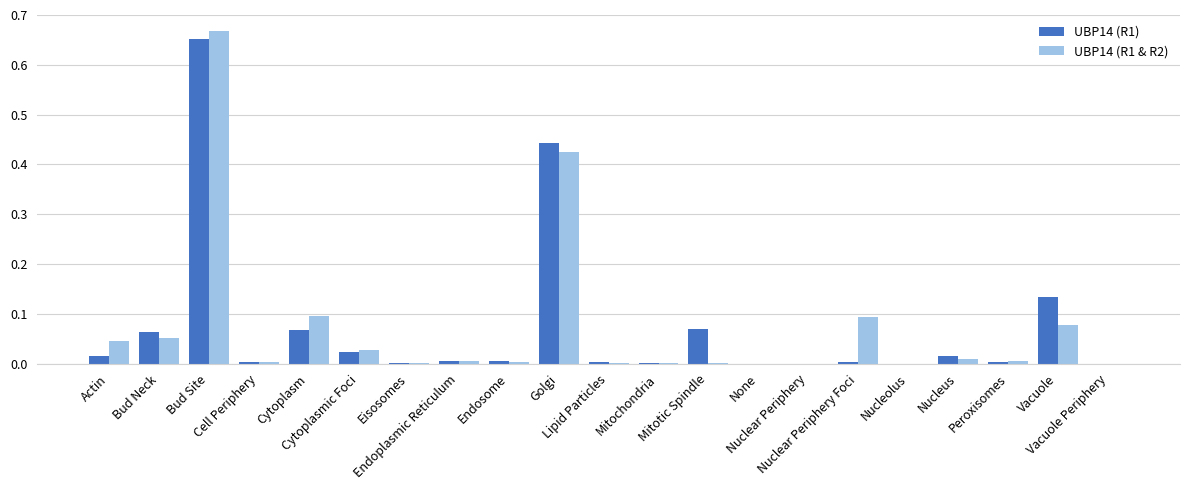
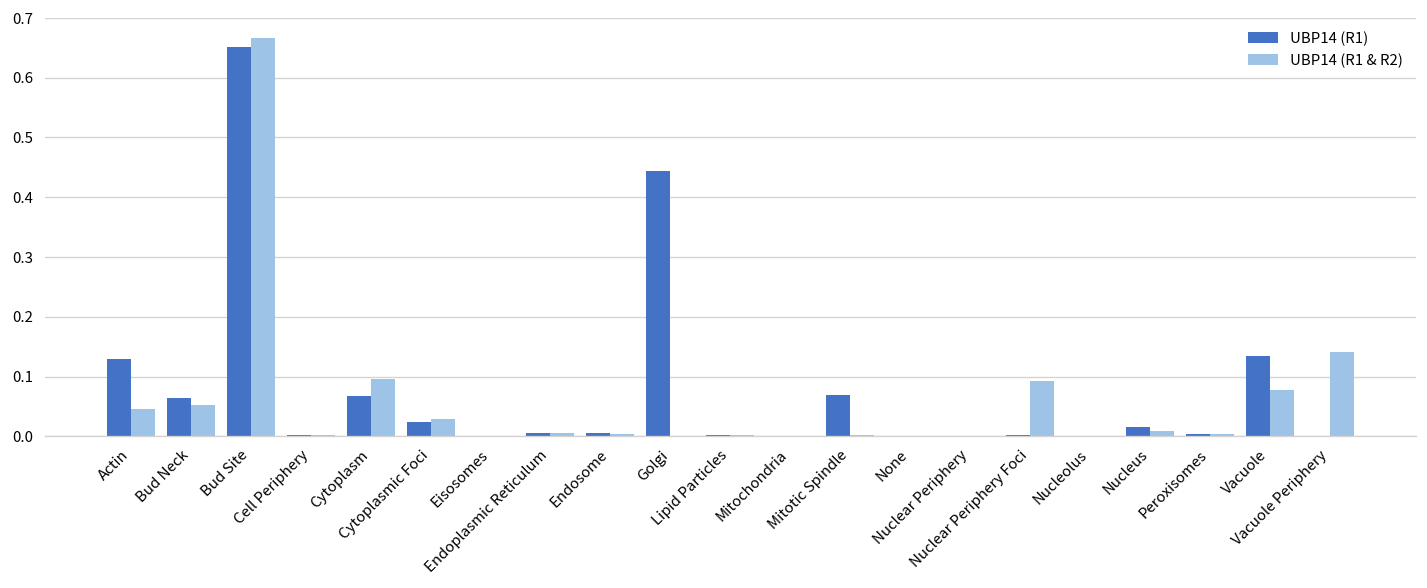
UBP14 (R1), Actin: 0.02 -> 0.13
UBP14 (R1 & R2), Golgi: 0.42 -> 0.00
UBP14 (R1 & R2), Vacuole Periphery: 0.00 -> 0.14
